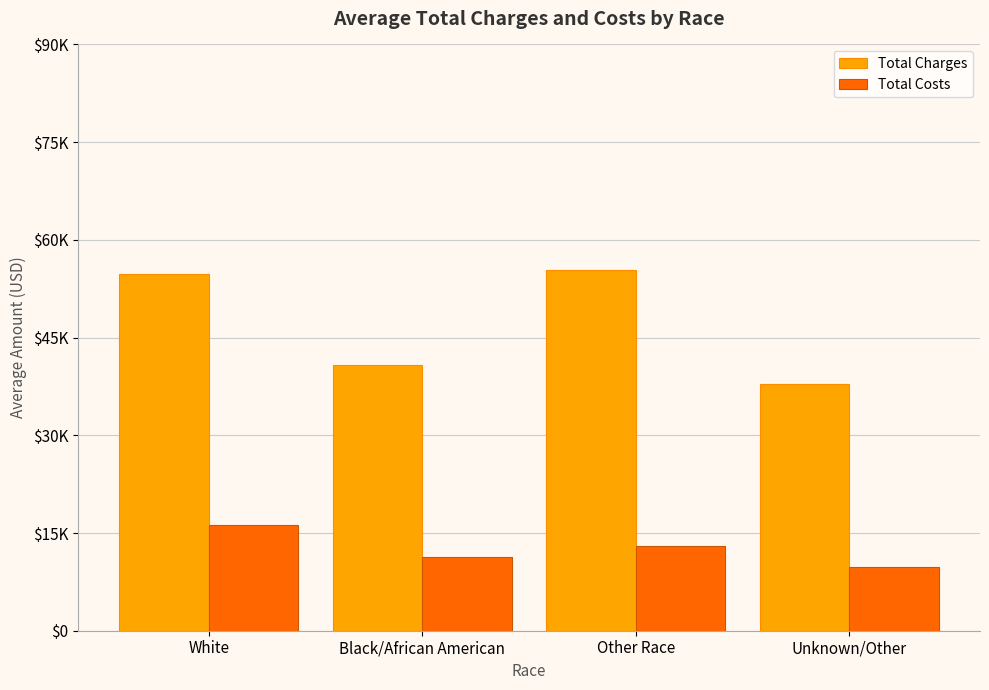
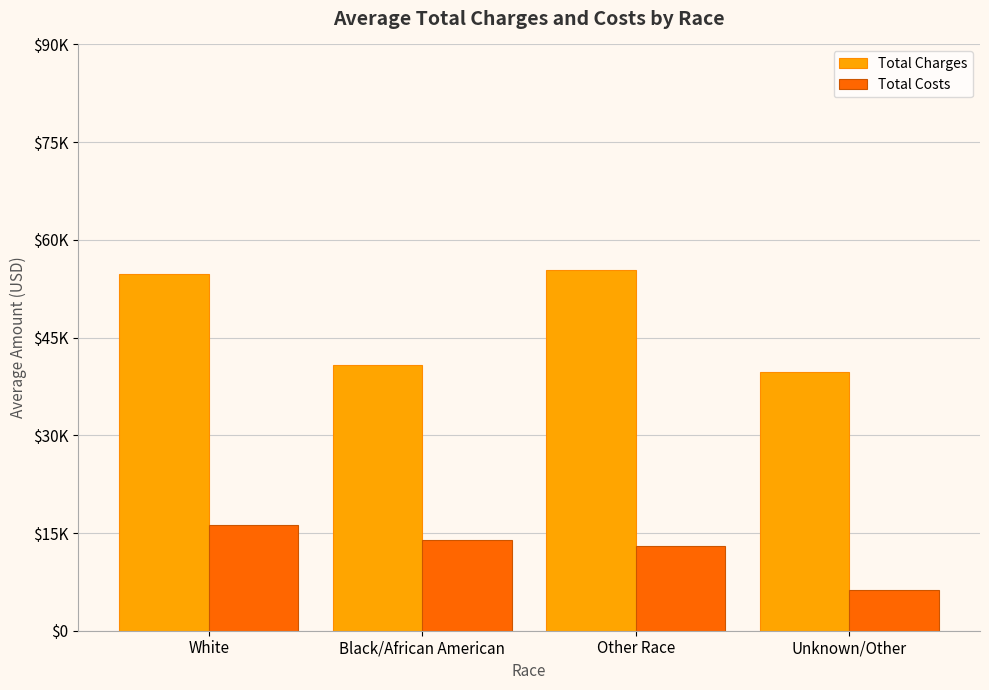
Total Costs, Black/African American: $11000 -> $14000
Total Charges, Unknown/Other: $38000 -> $40000
Total Costs, Unknown/Other: $10000 -> $6000
